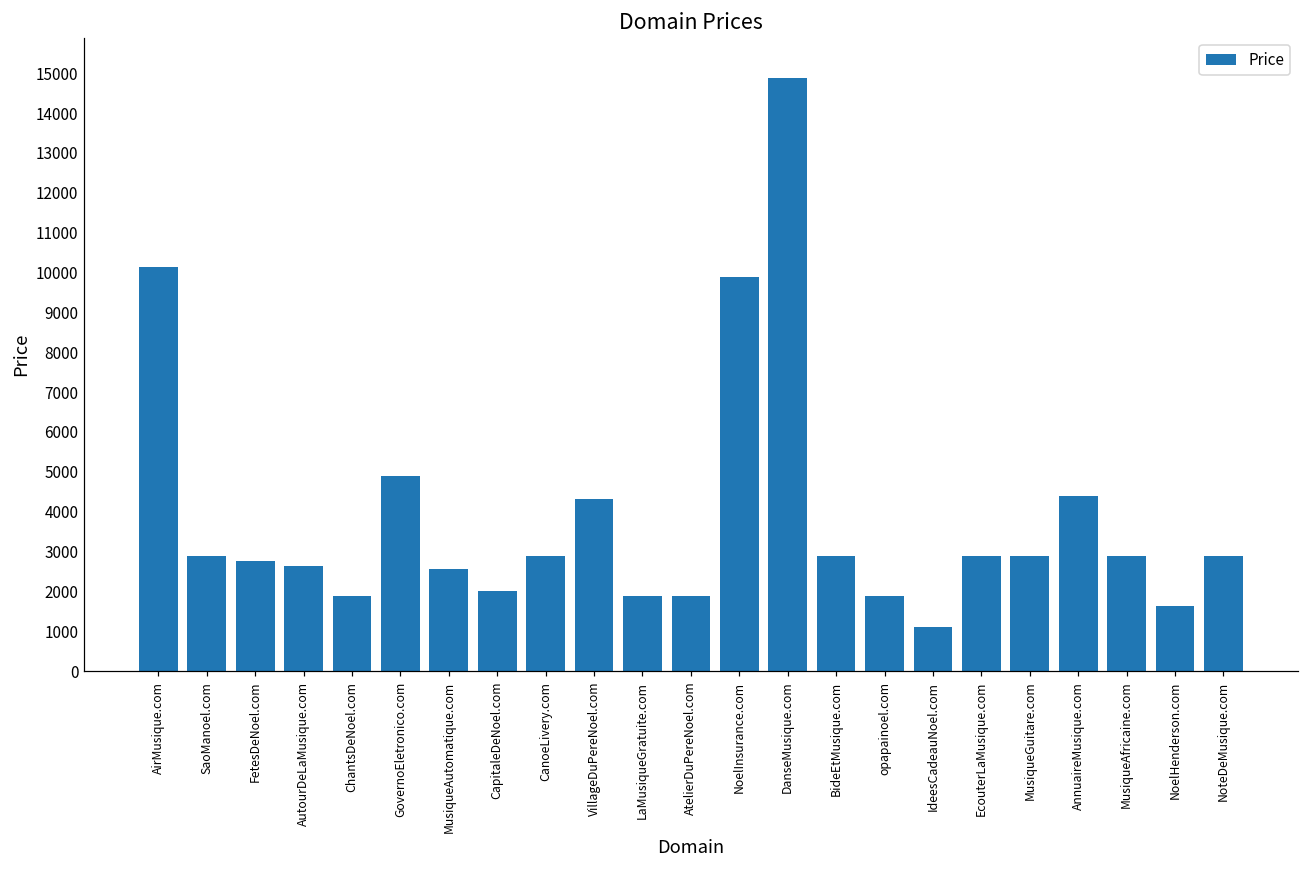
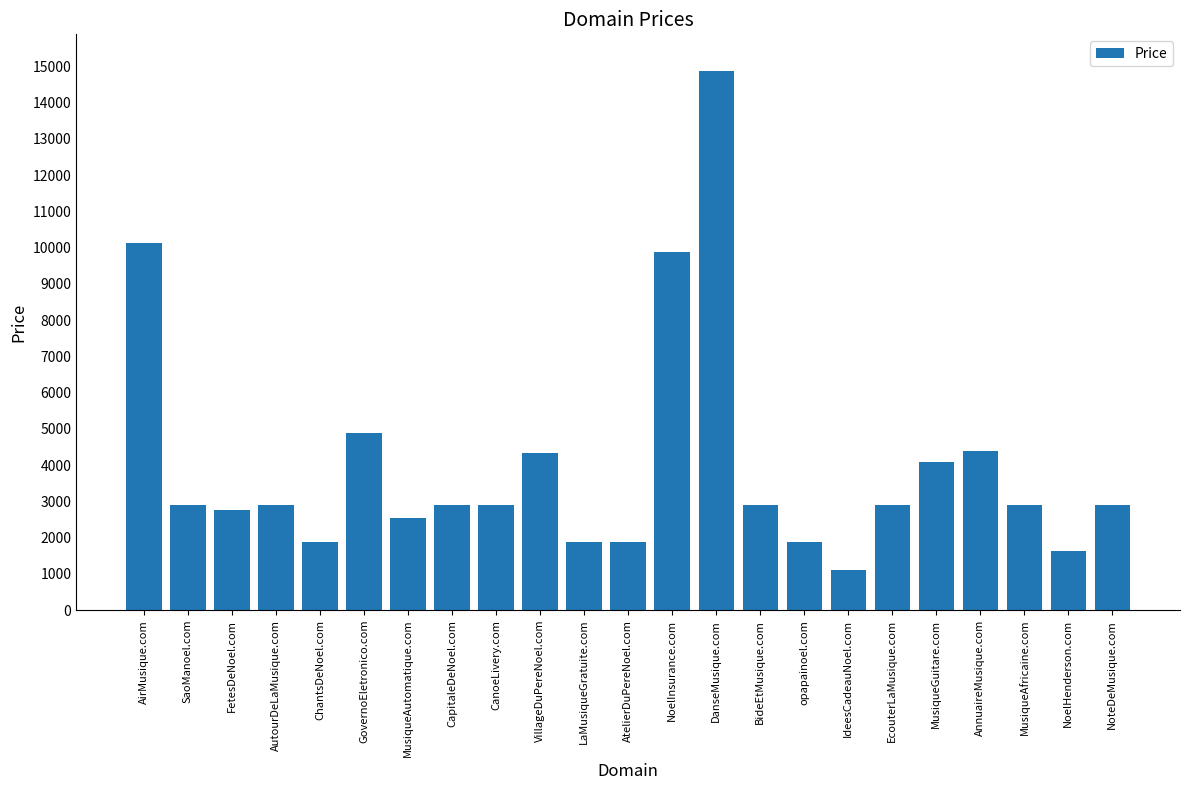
AutourDeLaMusique.com: 2600 -> 2900
CapitaleDeNoel.com: 2000 -> 2900
MusiqueGuitare.com: 2900 -> 4100
